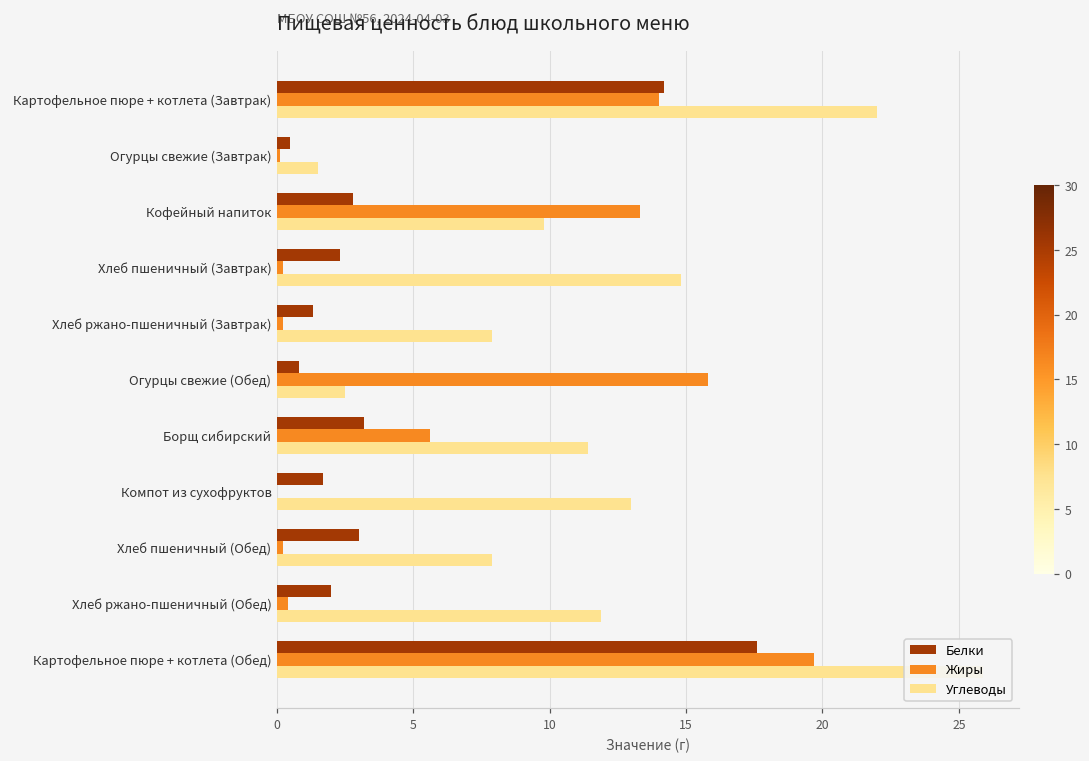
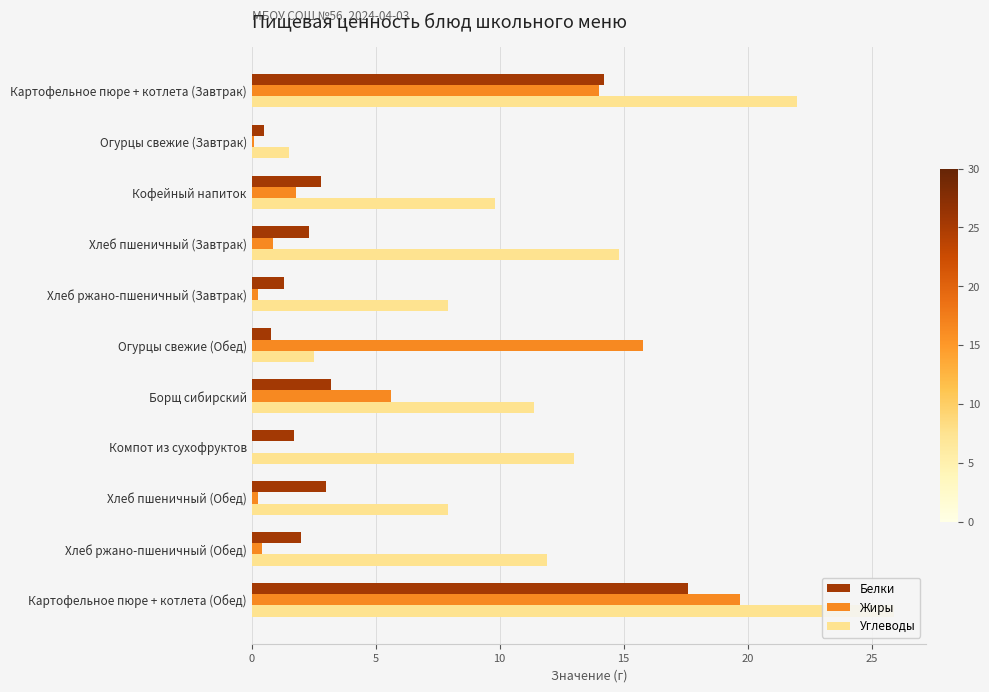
Жиры, Кофейный напиток: 13.3 -> 1.8
Жиры, Хлеб пшеничный (Завтрак): 0.2 -> 0.9
